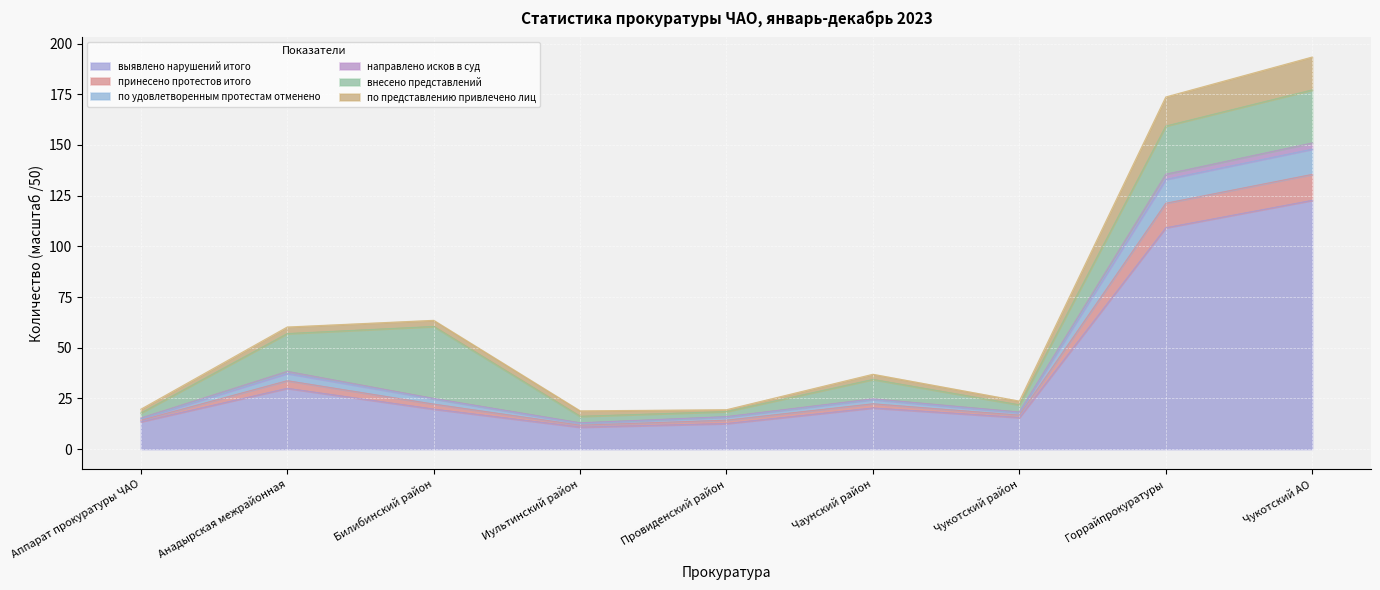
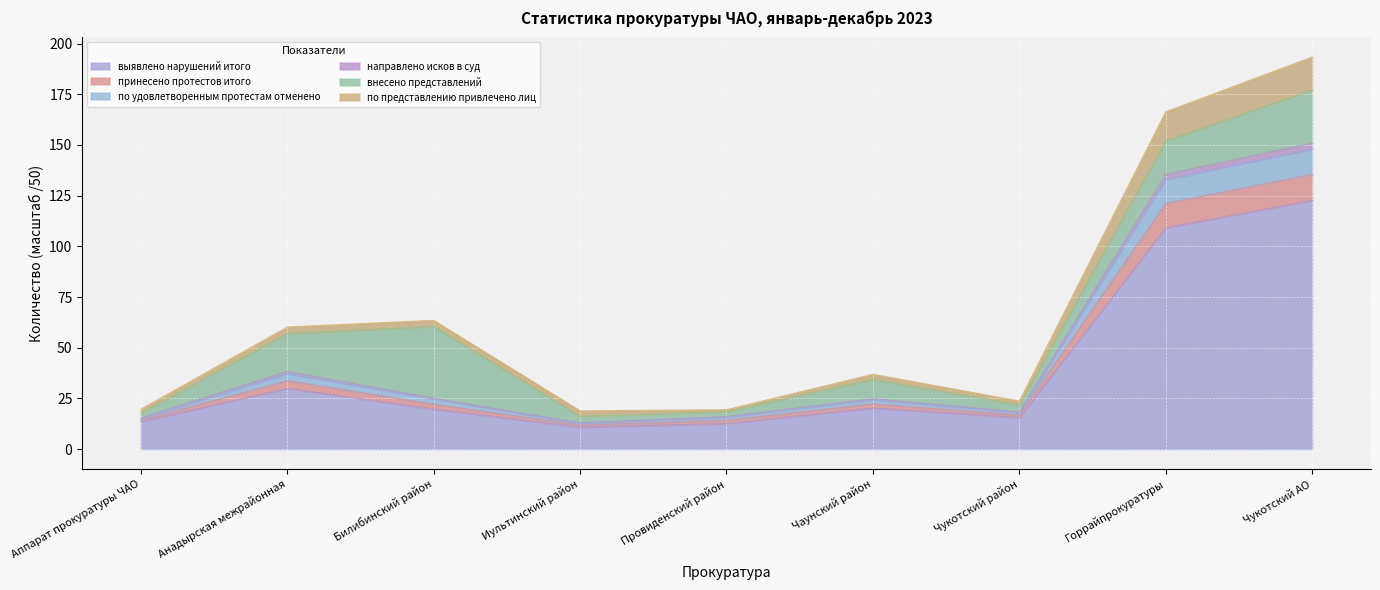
внесено представлений, Горрайпрокуратуры: 24 -> 16
